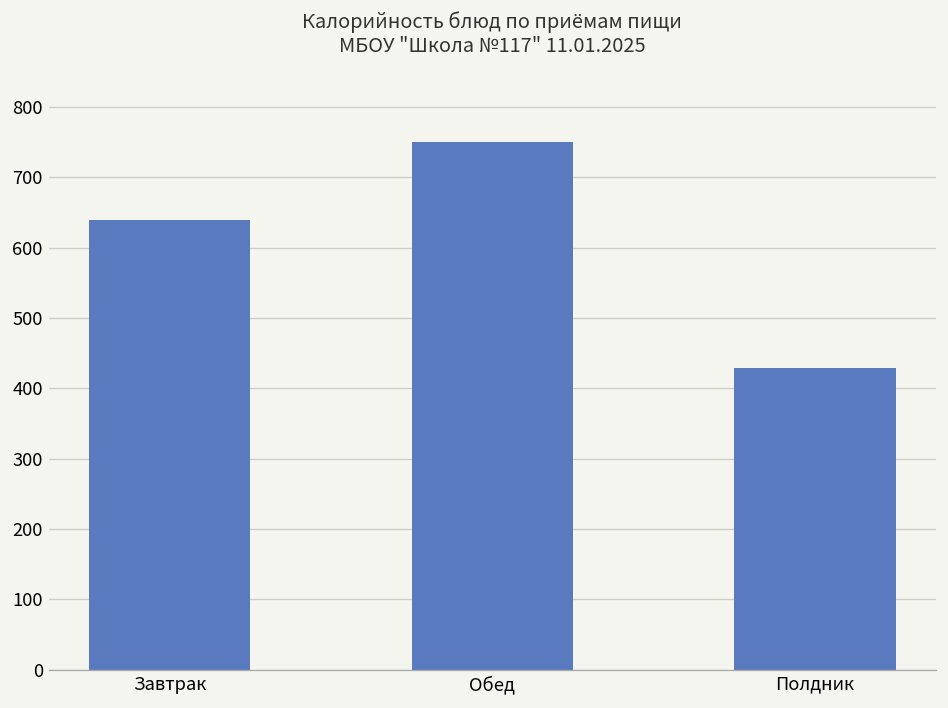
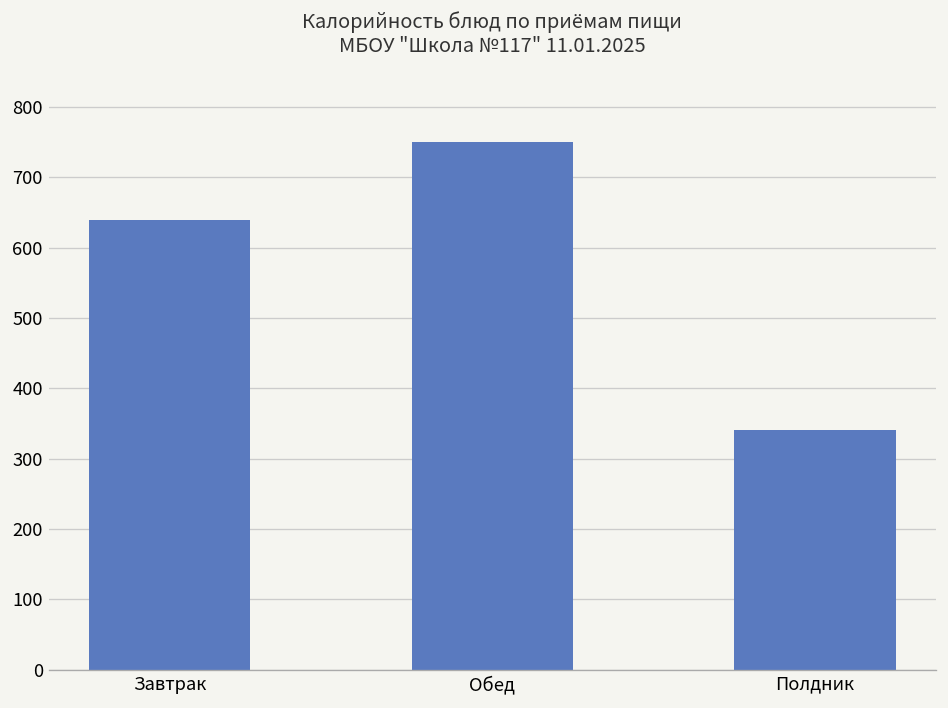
Полдник: 430 -> 340
